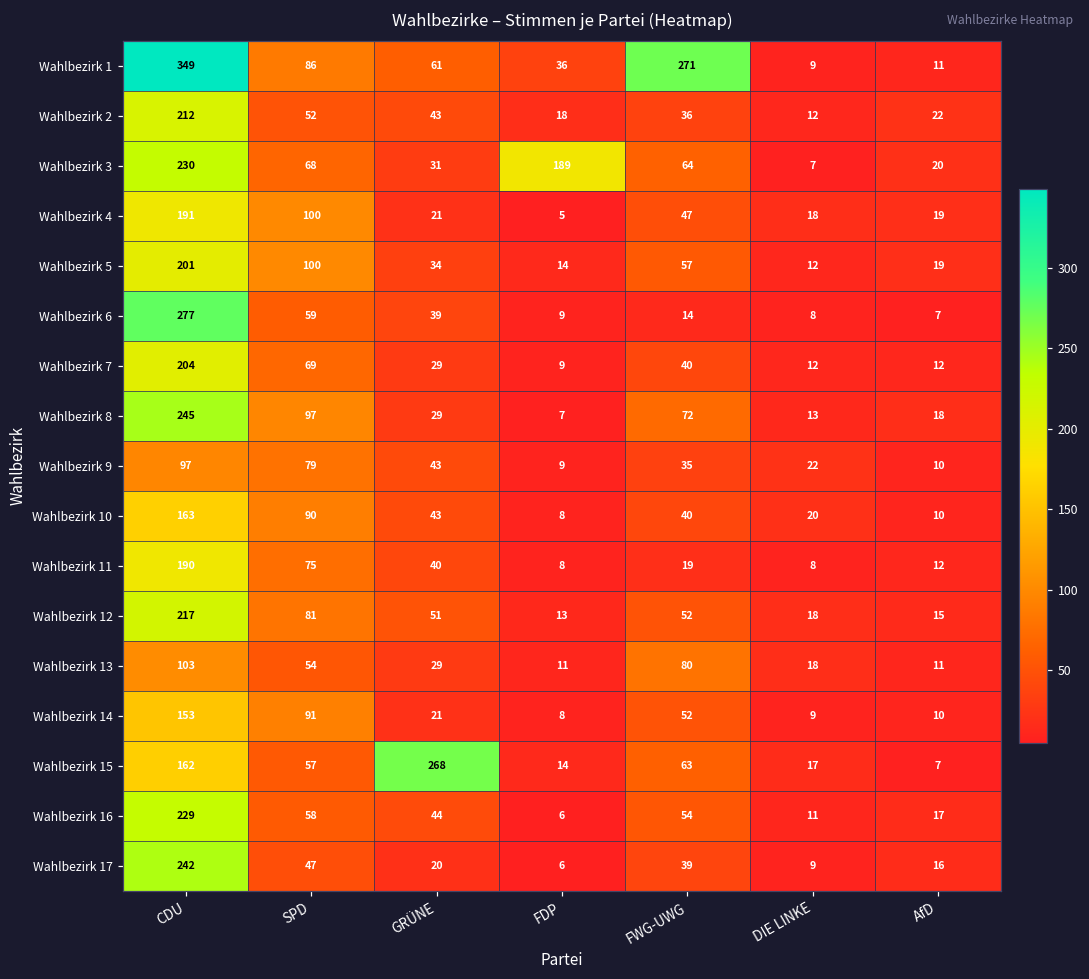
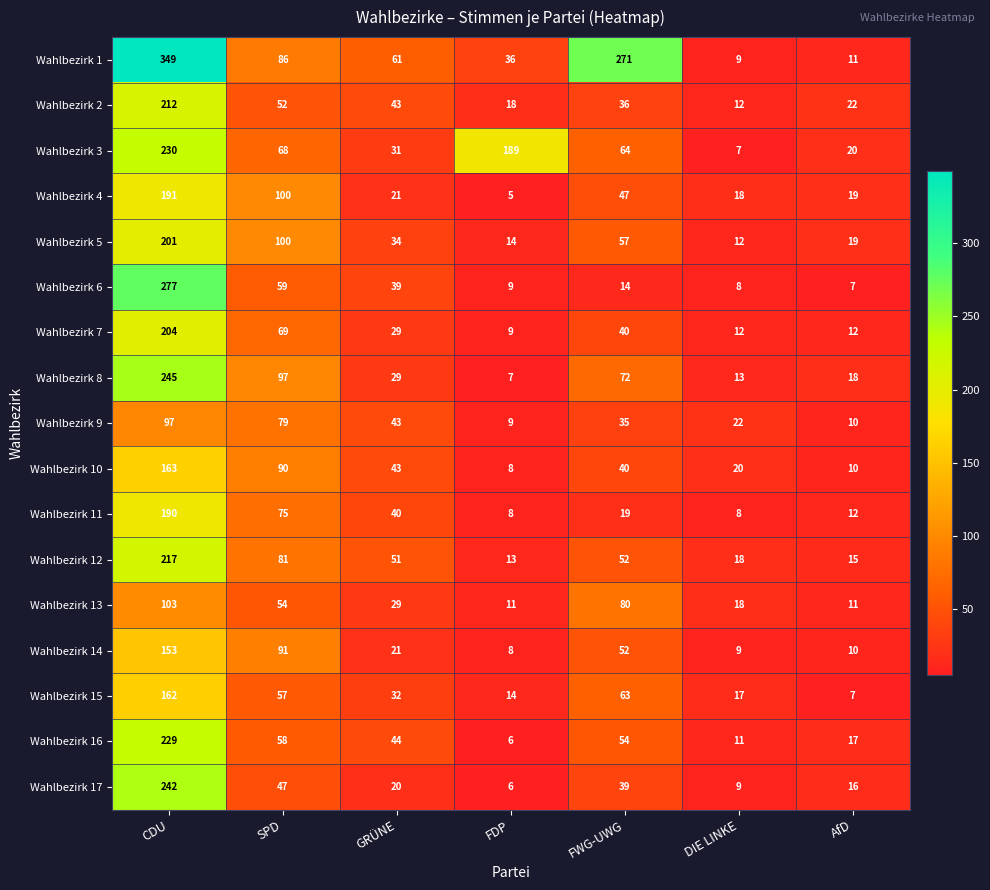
Wahlbezirk 15, GRÜNE: 268 -> 32
